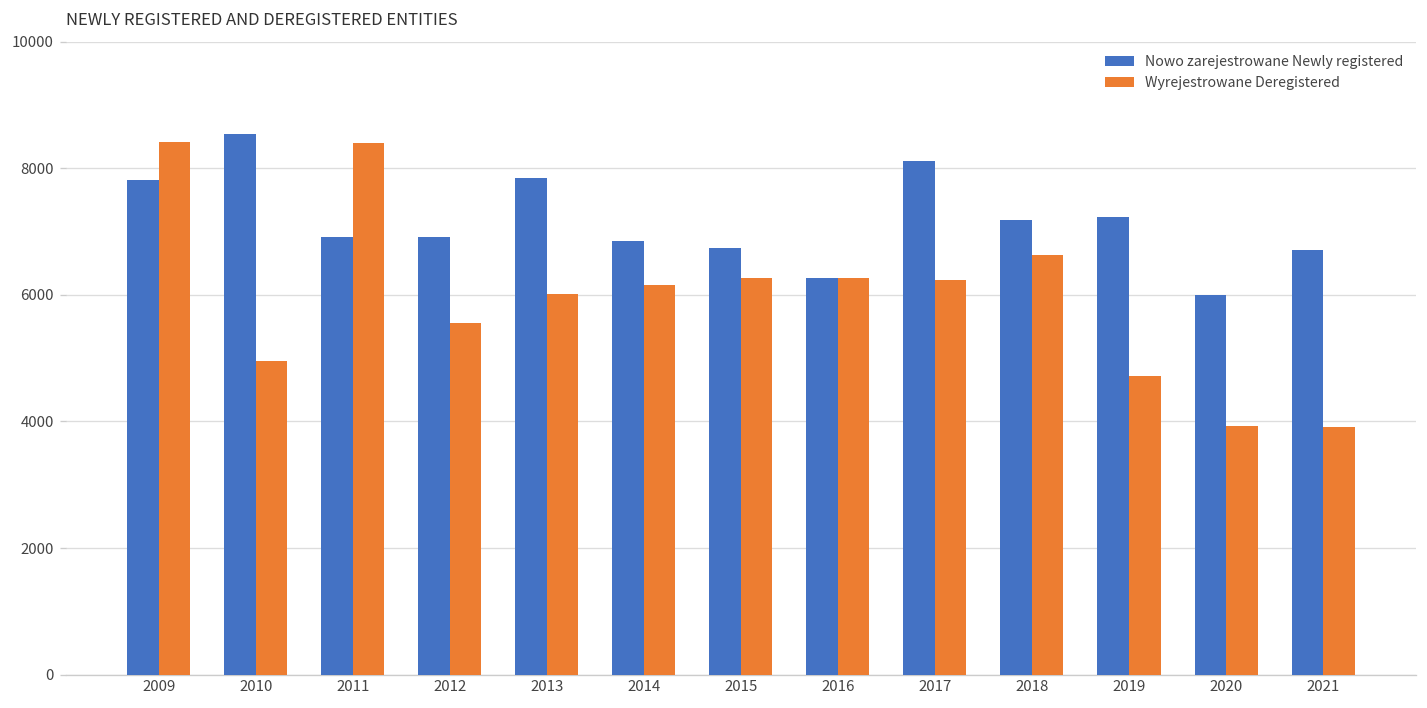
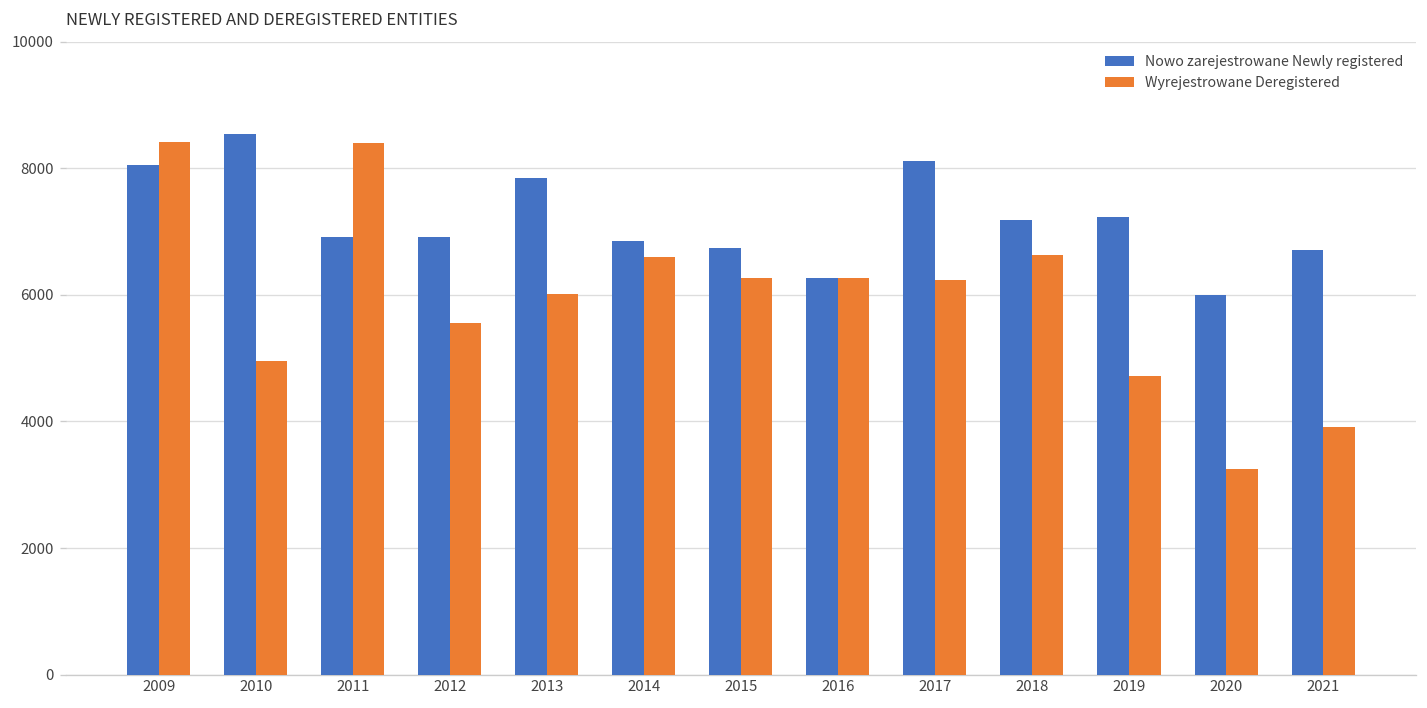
Nowo zarejestrowane Newly registered, 2009: 7800 -> 8100
Wyrejestrowane Deregistered, 2014: 6200 -> 6600
Wyrejestrowane Deregistered, 2020: 3900 -> 3300
